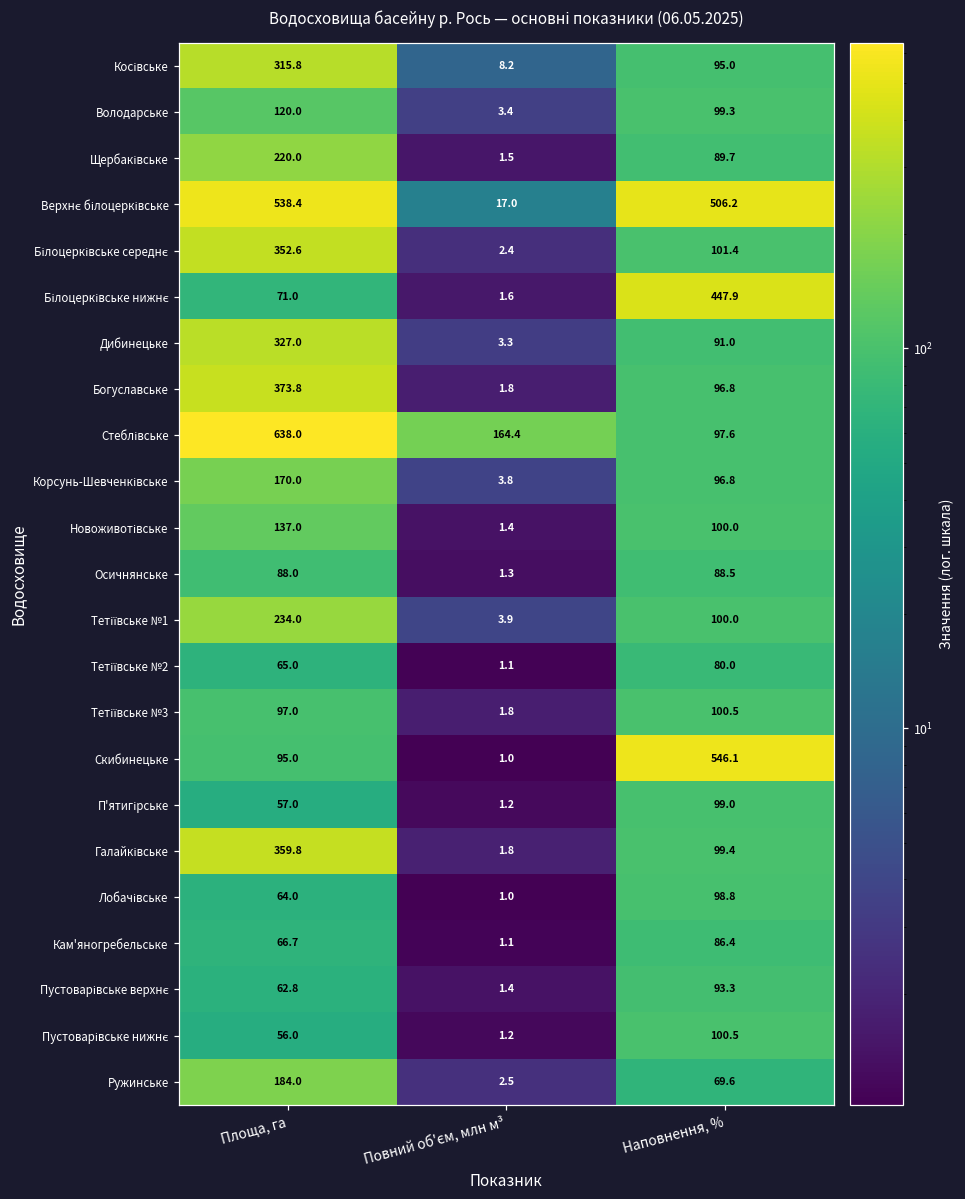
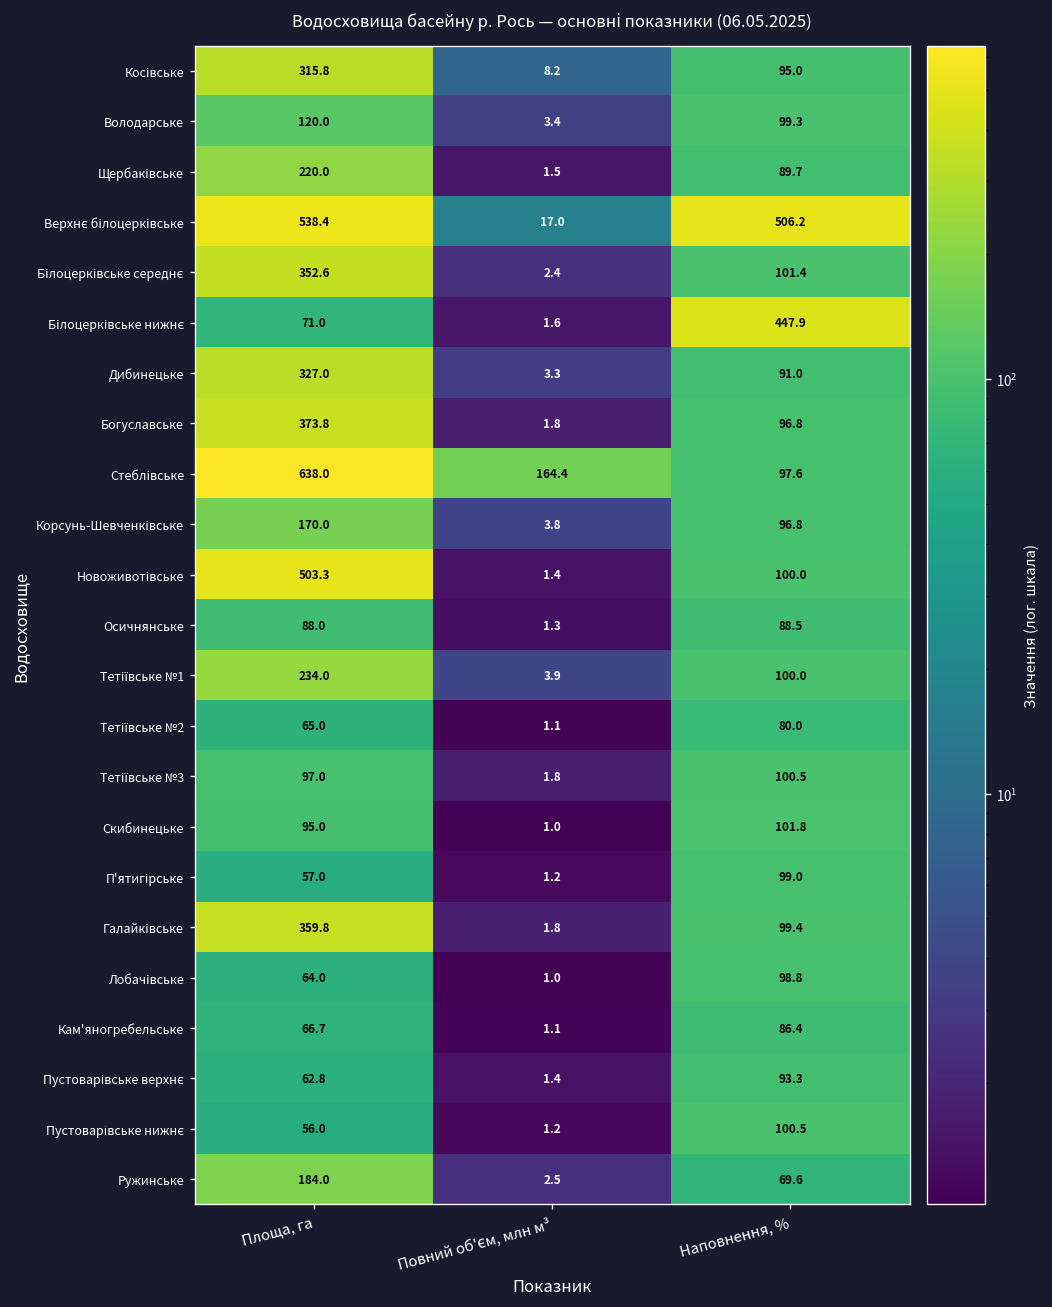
Новоживотівське, Площа, га: 137.0 -> 503.3
Скибинецьке, Наповнення, %: 546.1 -> 101.8
